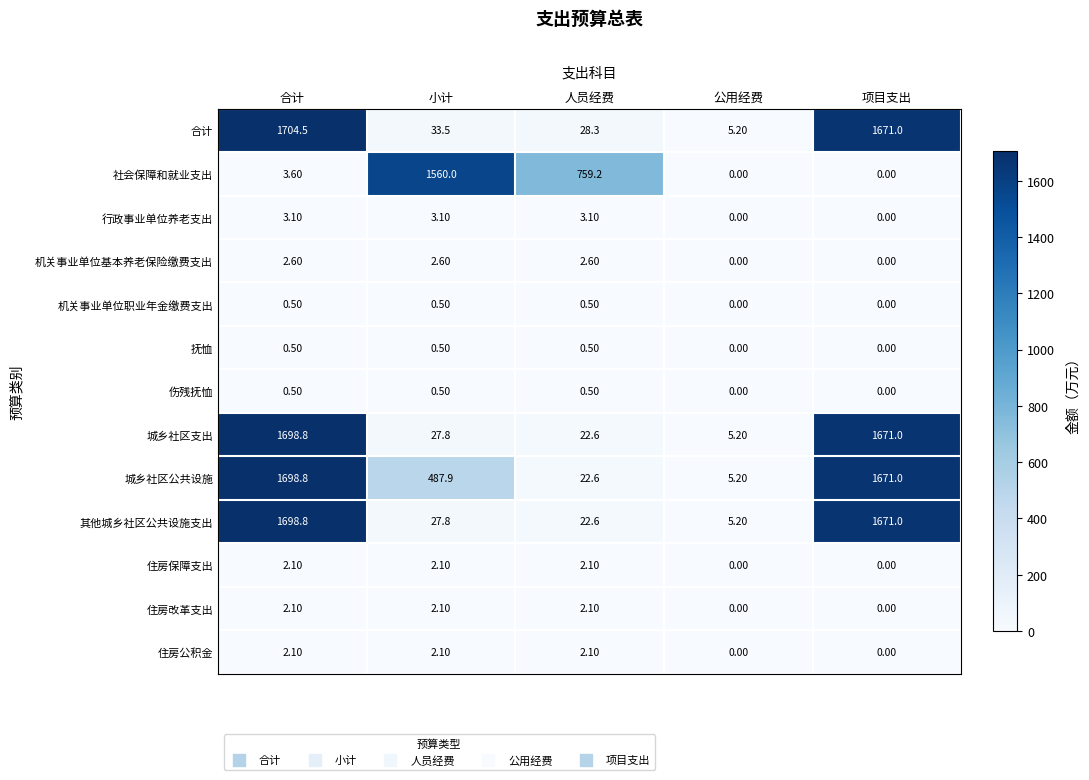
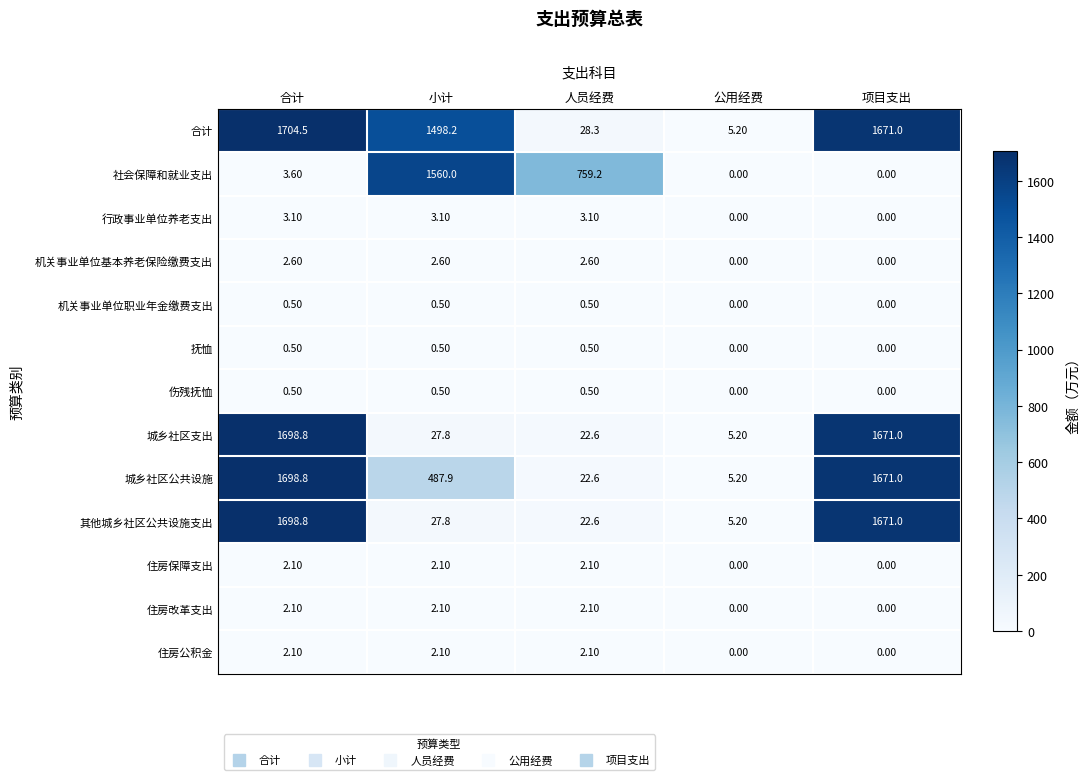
合计, 小计: 33.5 -> 1498.2
